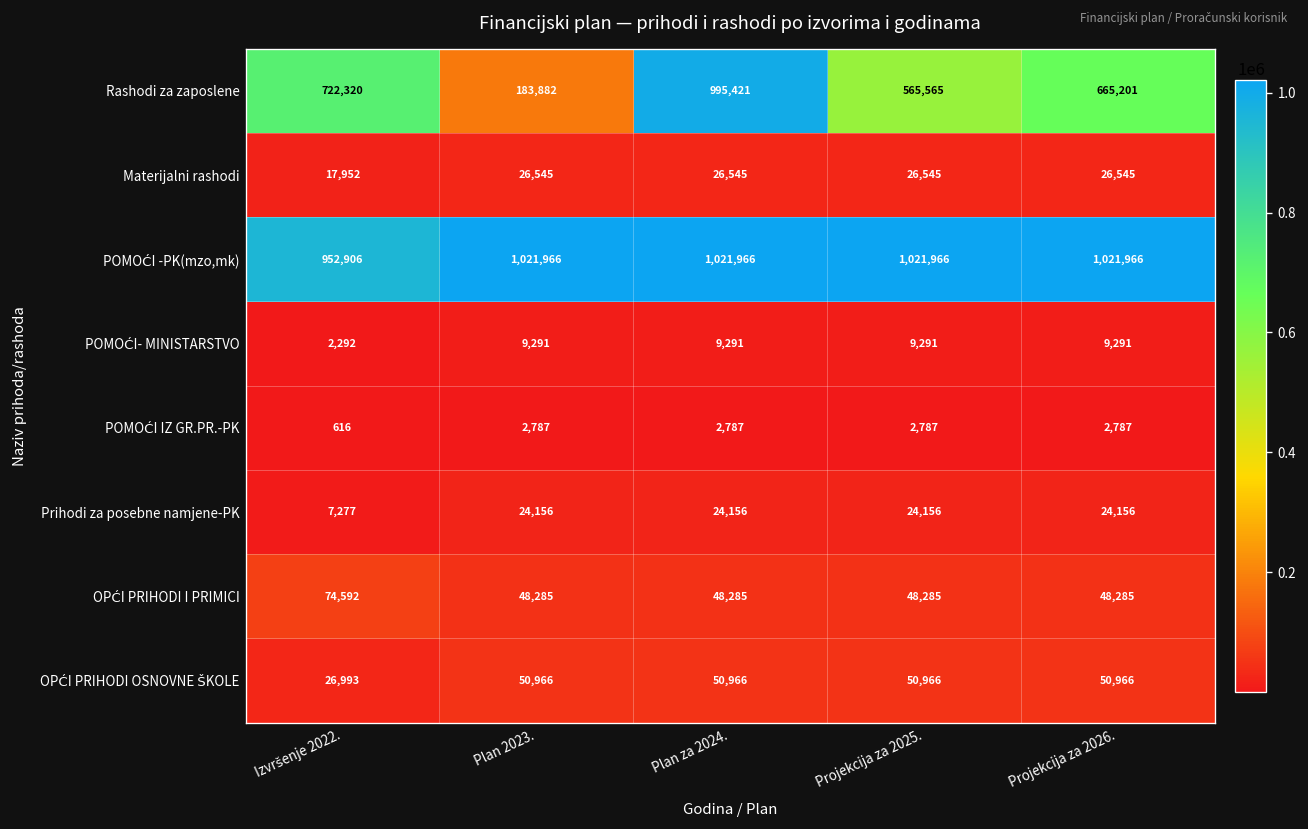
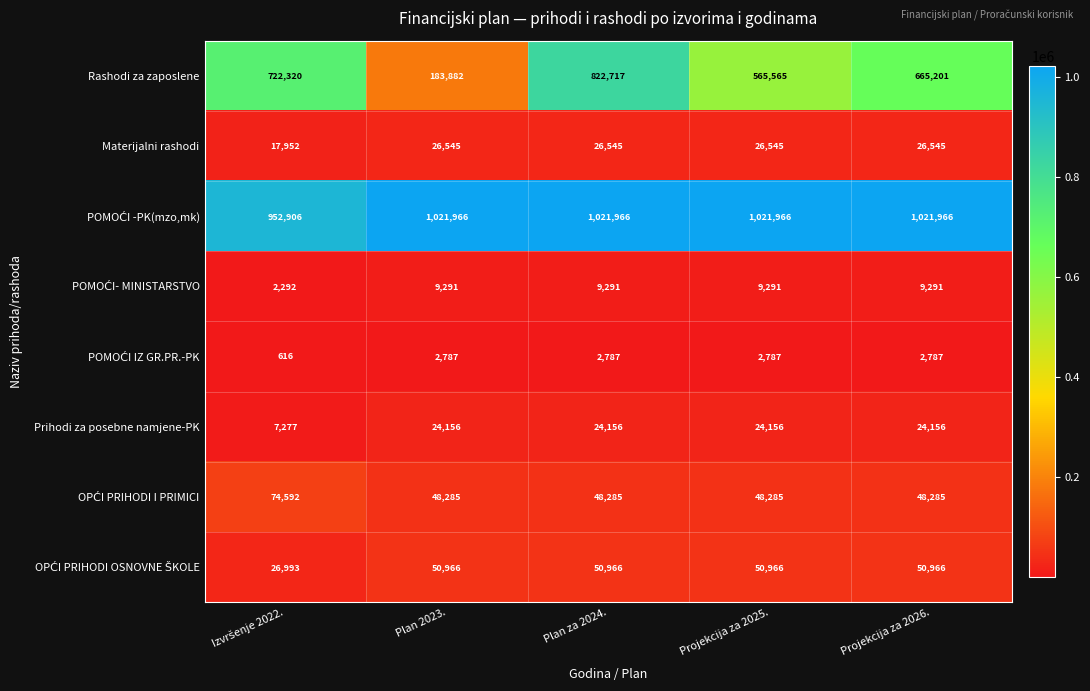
Rashodi za zaposlene, Plan za 2024.: 995,421 -> 822,717
